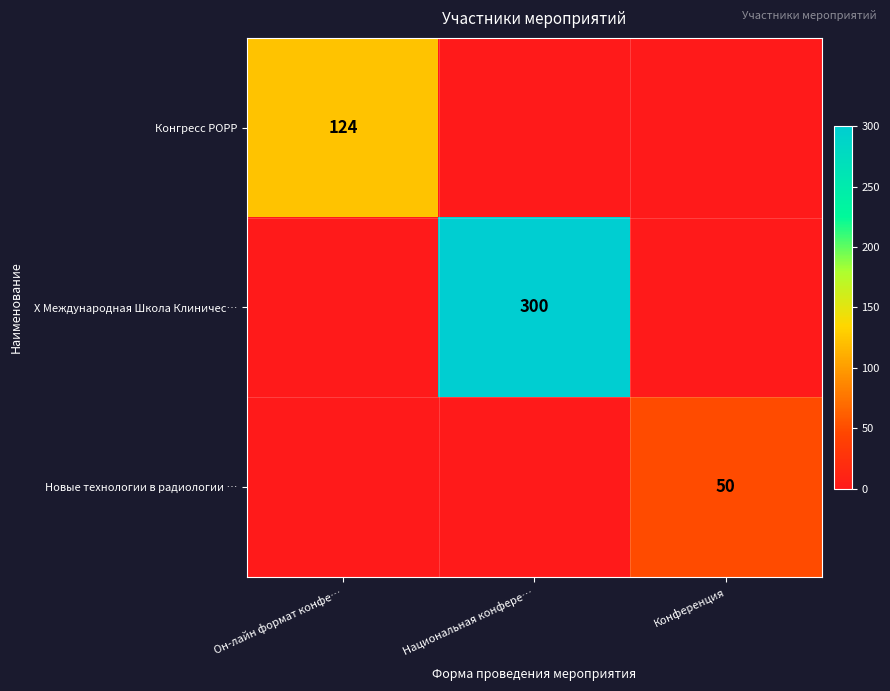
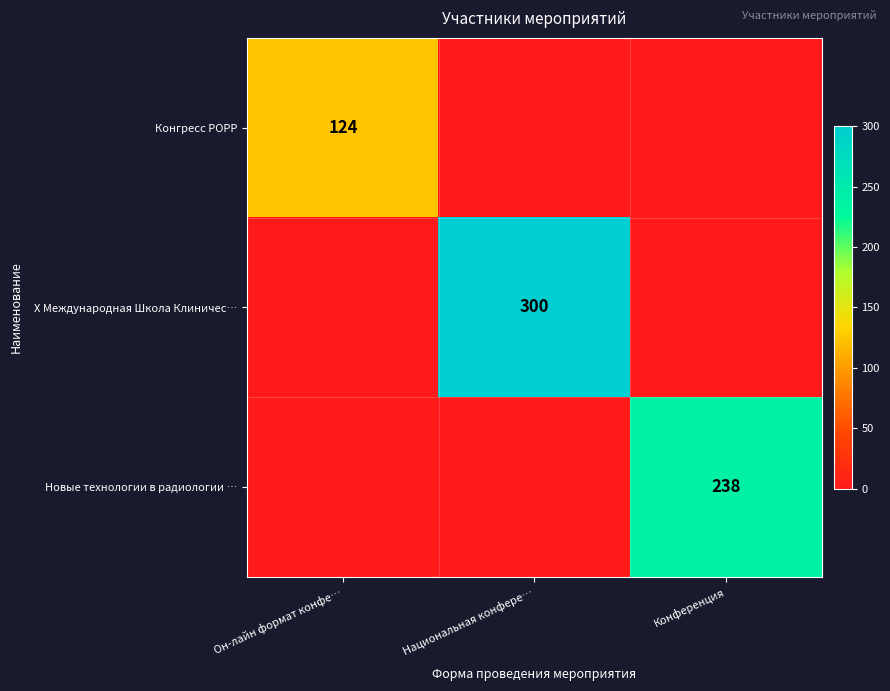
Новые технологии в радиологии …, Конференция: 50 -> 238
